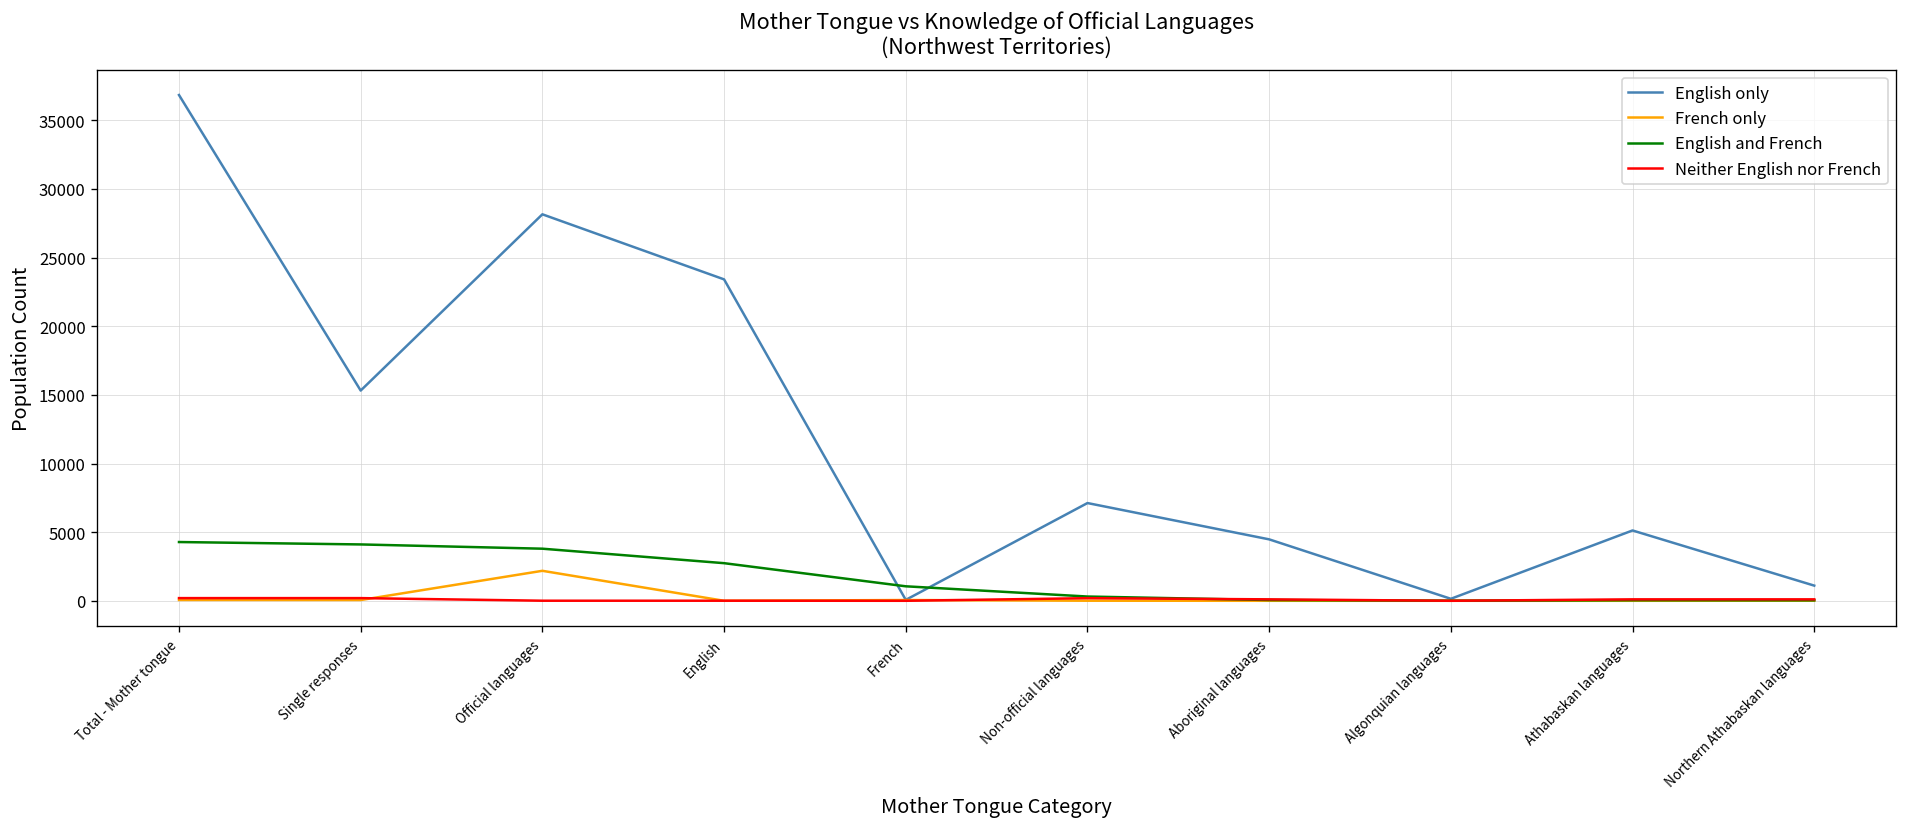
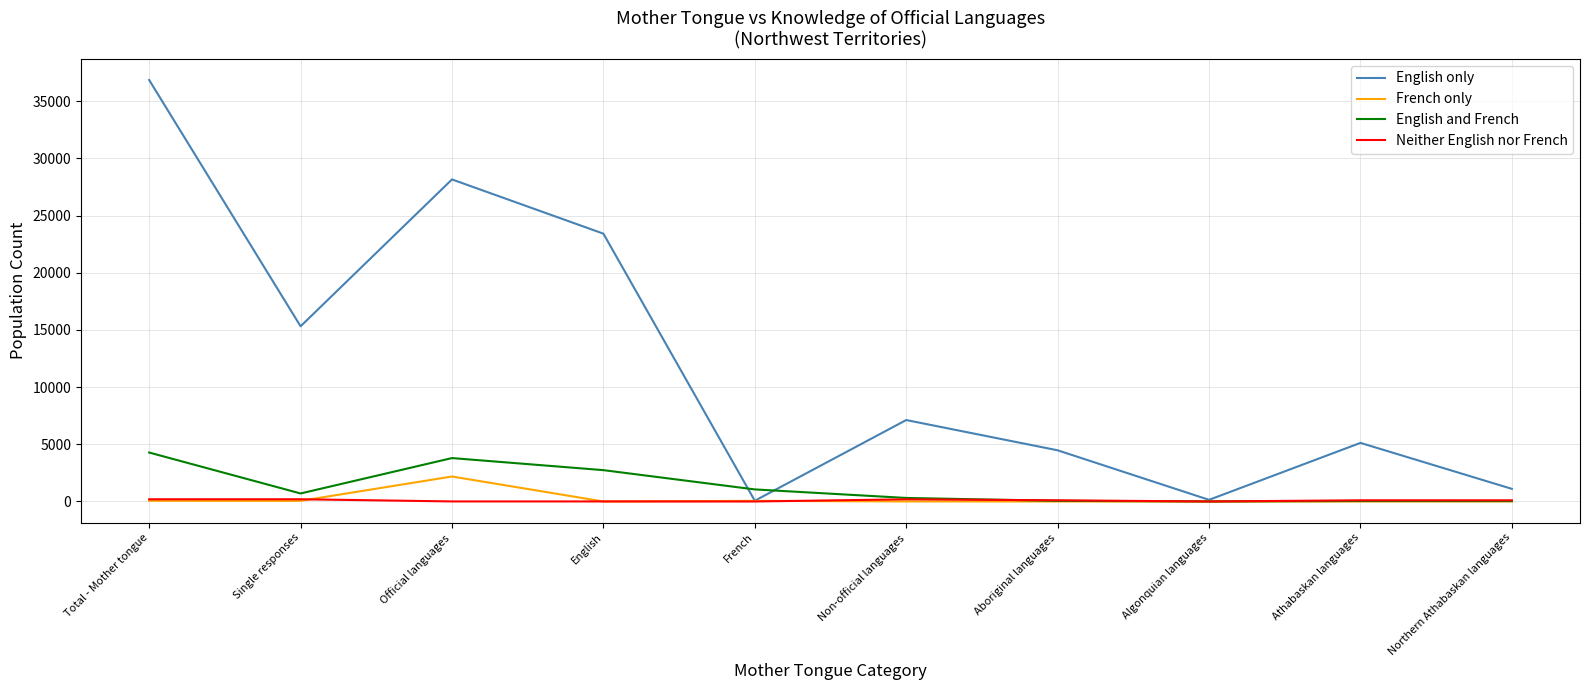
English and French, Single responses: 4100 -> 700
